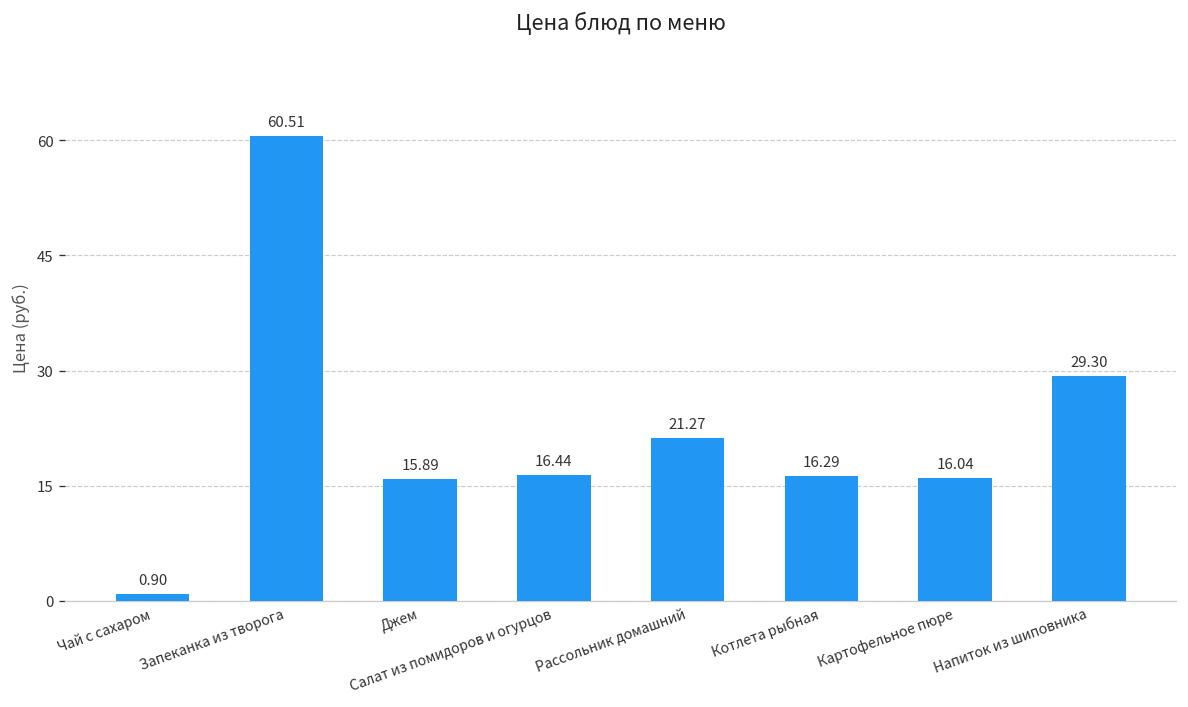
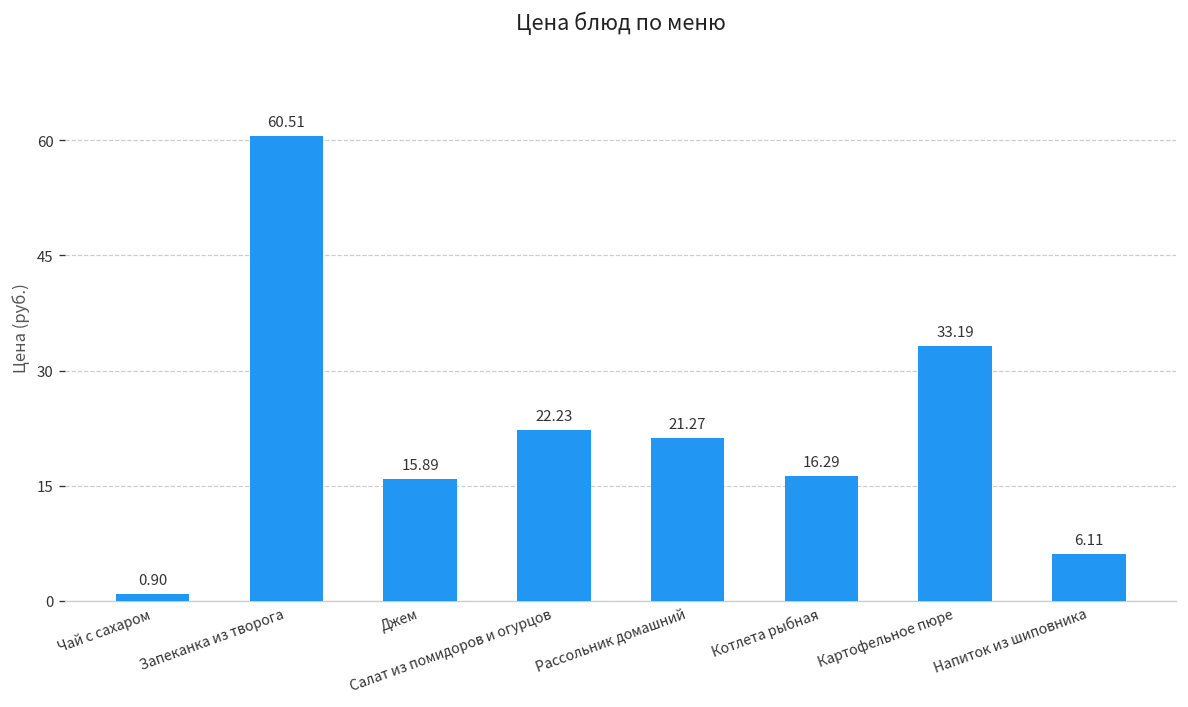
Салат из помидоров и огурцов: 16.44 -> 22.23
Картофельное пюре: 16.04 -> 33.19
Напиток из шиповника: 29.30 -> 6.11
